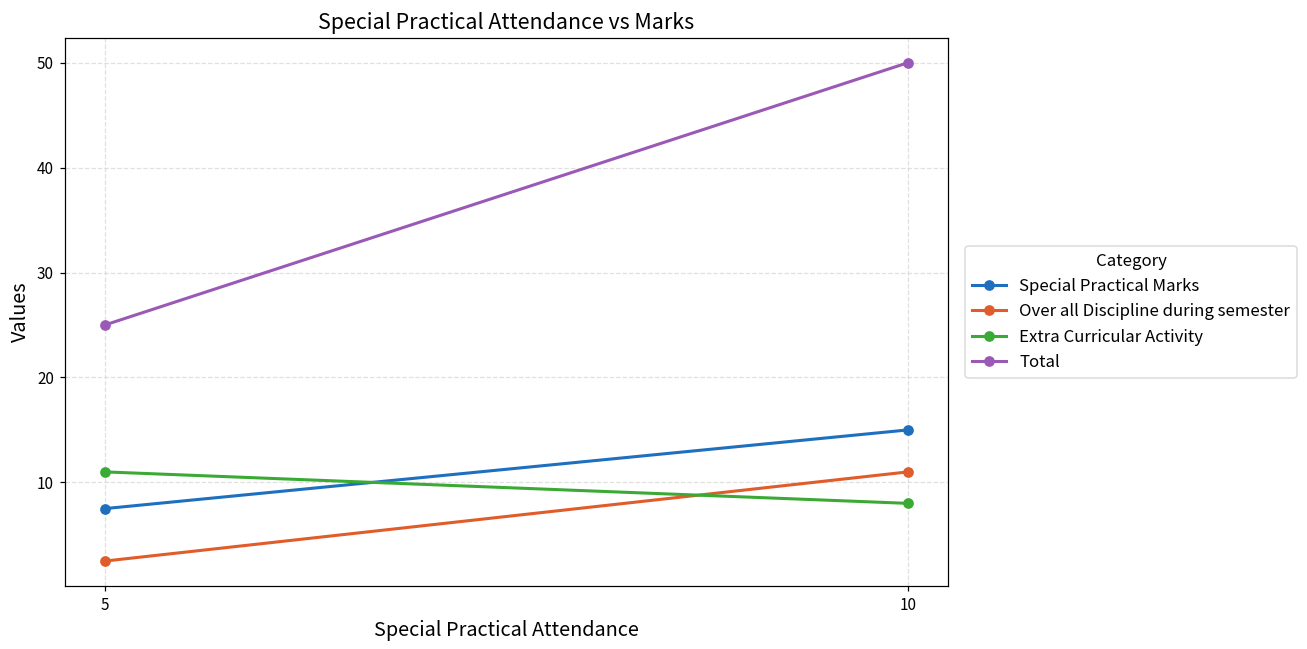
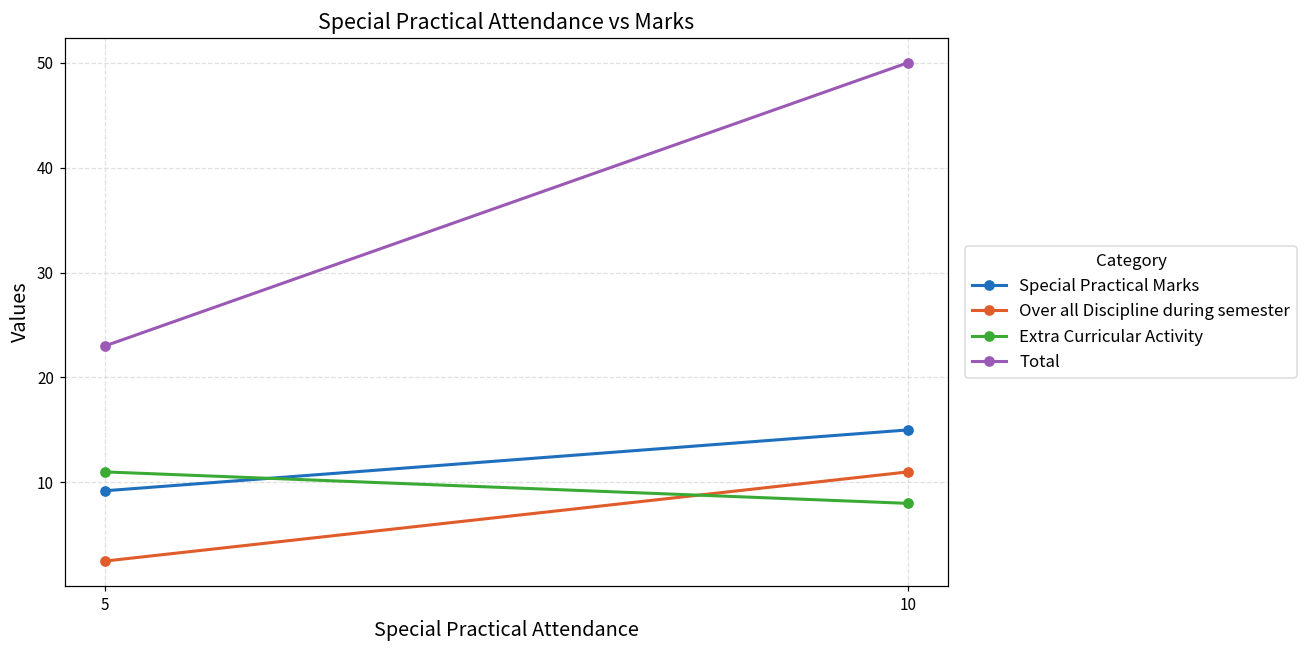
Special Practical Marks, 5: 8 -> 9
Total, 5: 25 -> 23
